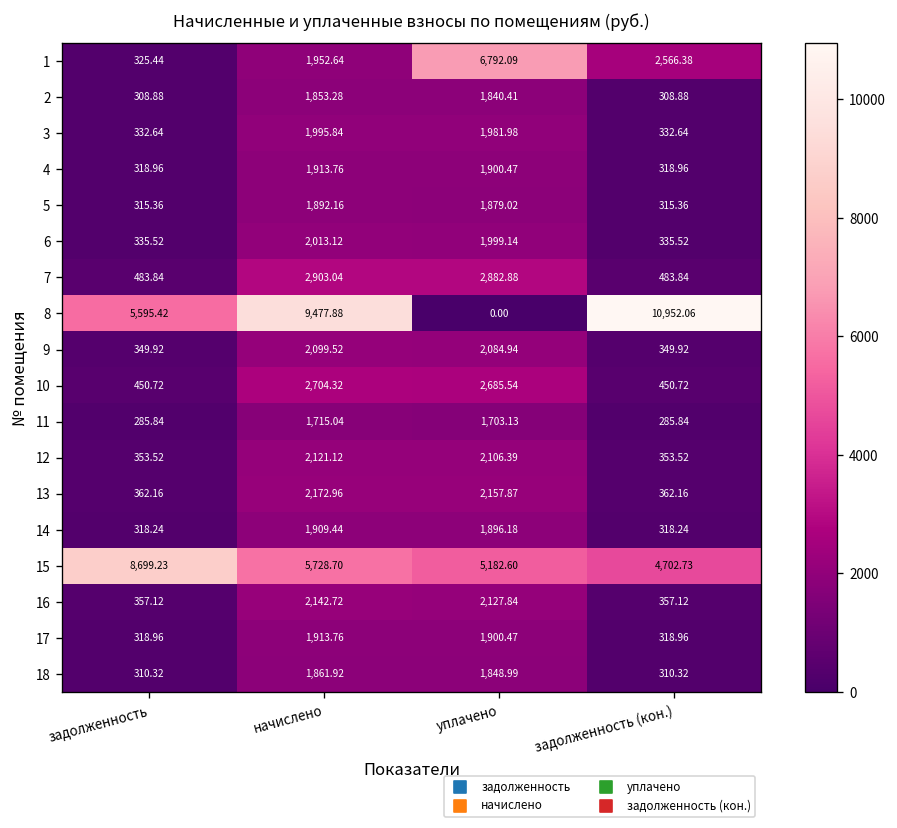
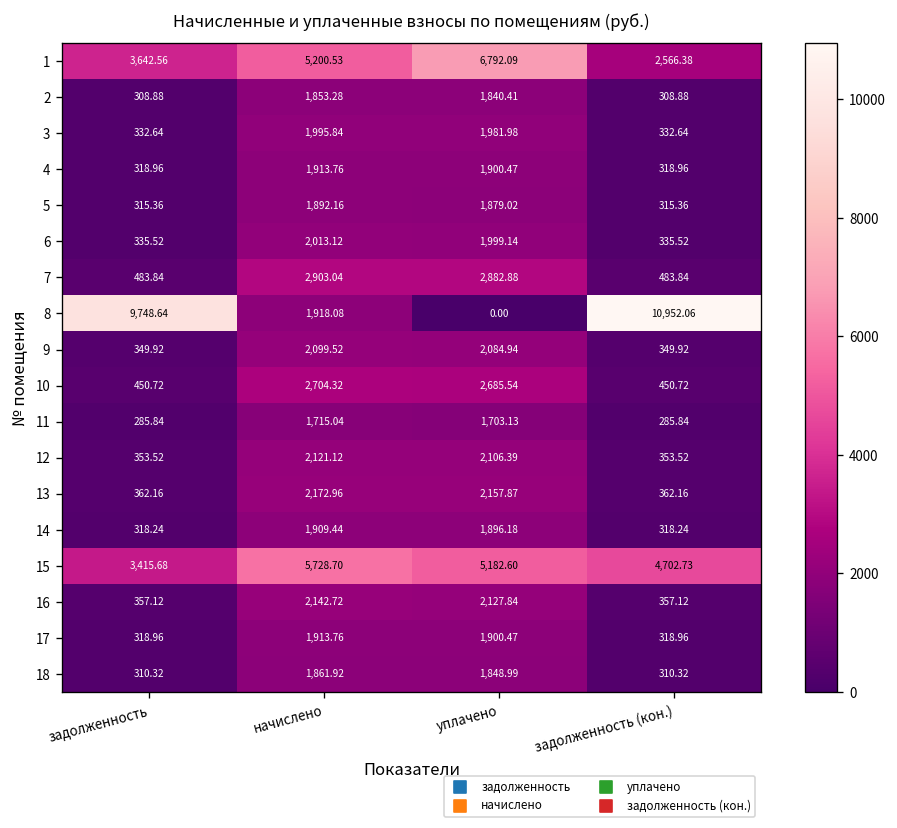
1, задолженность: 325.44 -> 3,642.56
1, начислено: 1,952.64 -> 5,200.53
8, задолженность: 5,595.42 -> 9,748.64
8, начислено: 9,477.88 -> 1,918.08
15, задолженность: 8,699.23 -> 3,415.68
